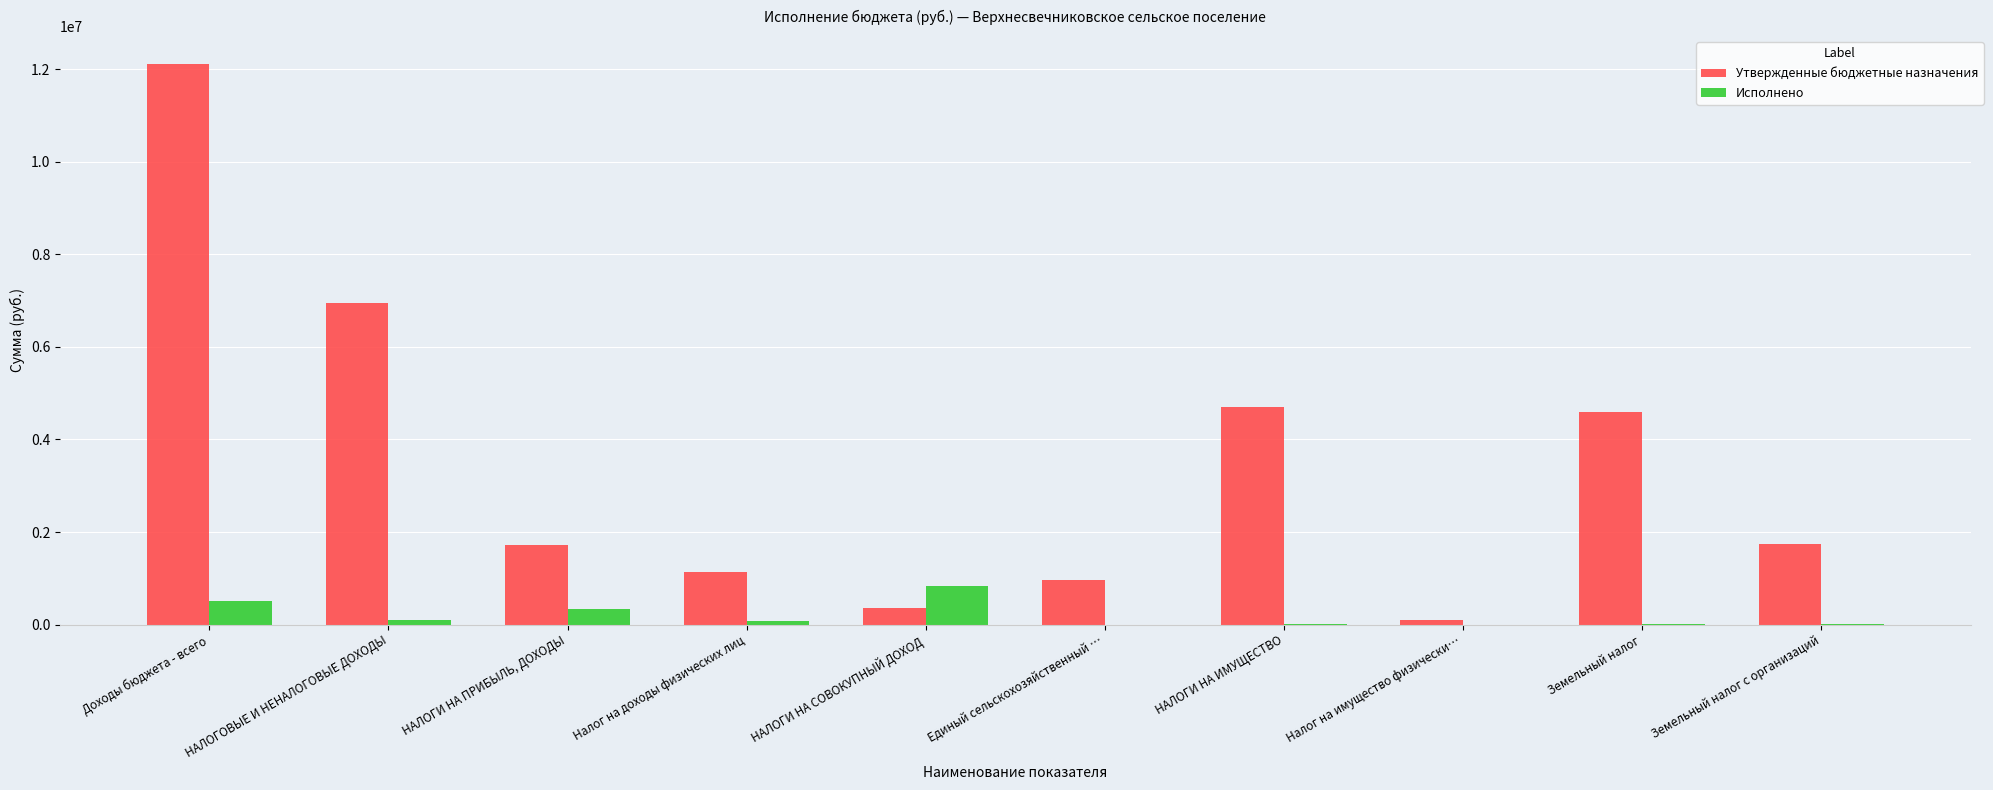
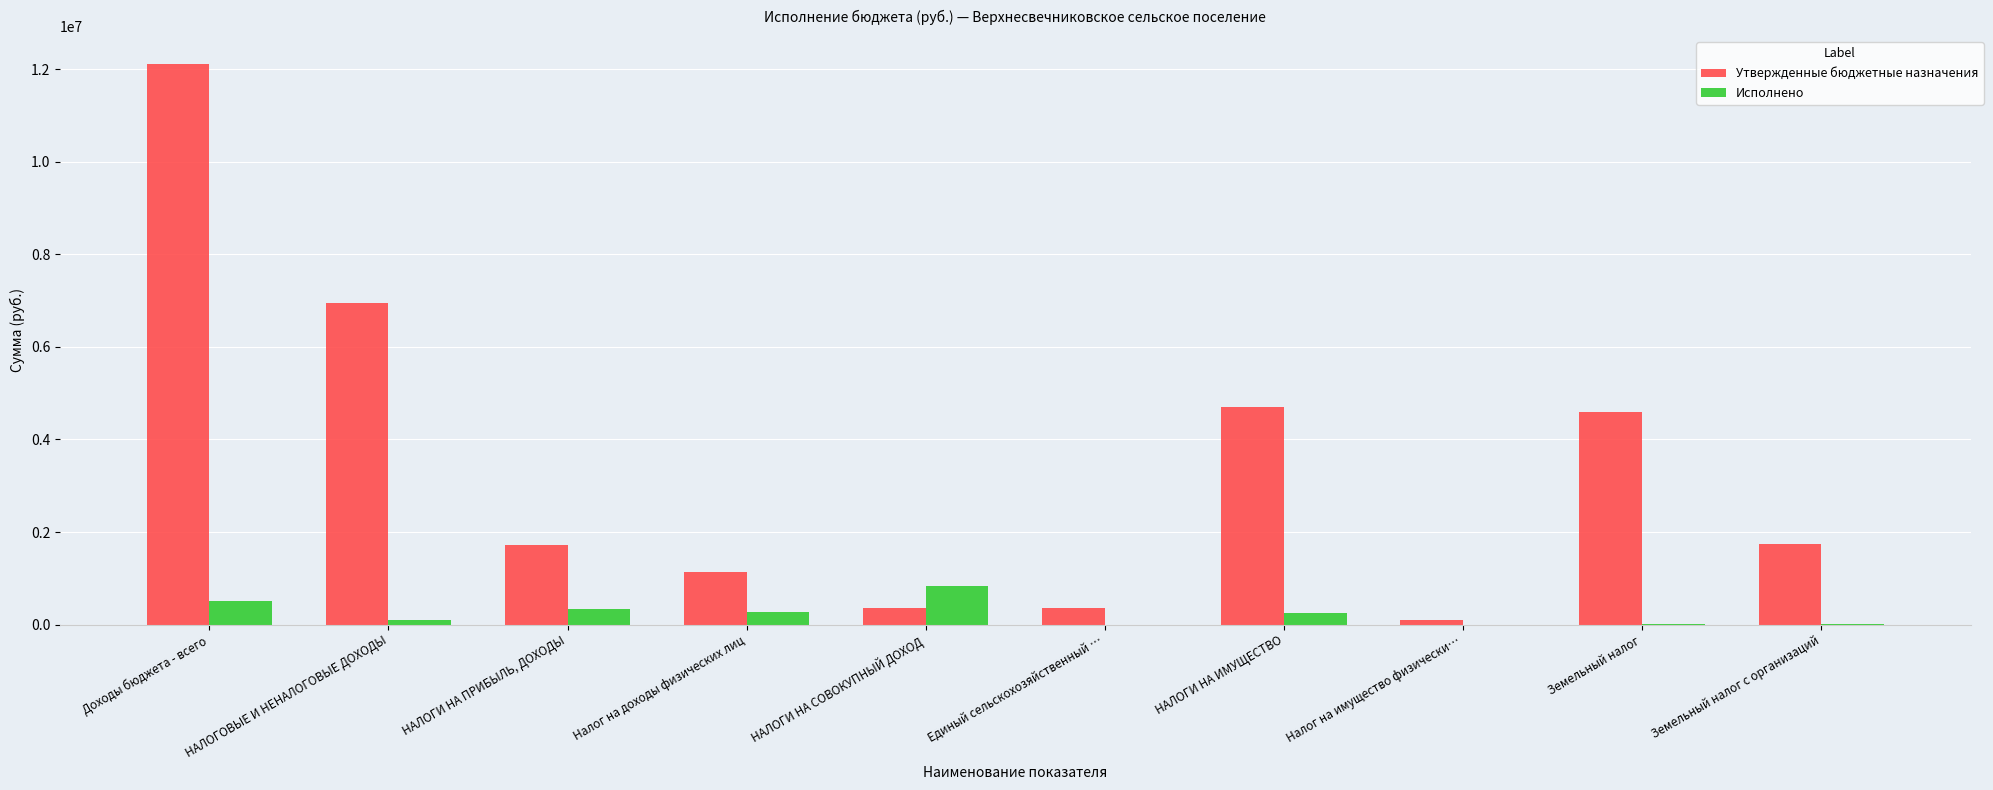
Исполнено, Налог на доходы физических лиц: 100000 -> 300000
Утвержденные бюджетные назначения, Единый сельскохозяйственный …: 1000000 -> 400000
Исполнено, НАЛОГИ НА ИМУЩЕСТВО: 0 -> 200000
